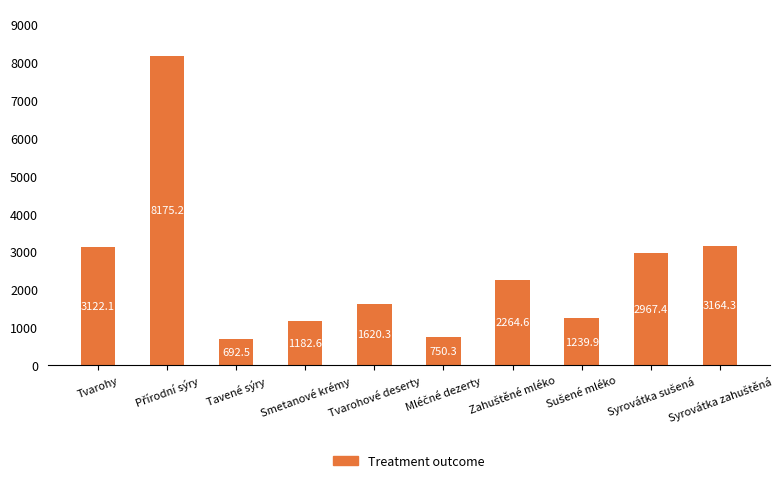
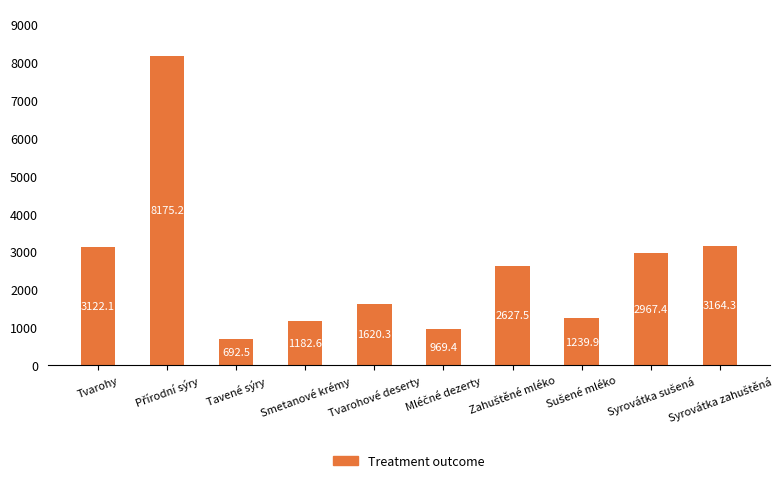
Mléčné dezerty: 750.3 -> 969.4
Zahuštěné mléko: 2264.6 -> 2627.5
